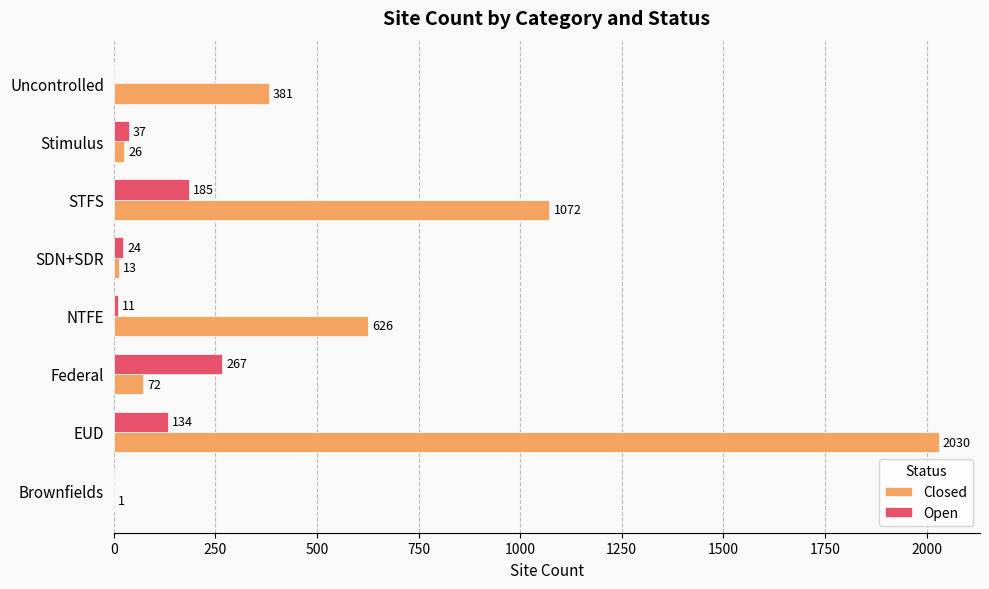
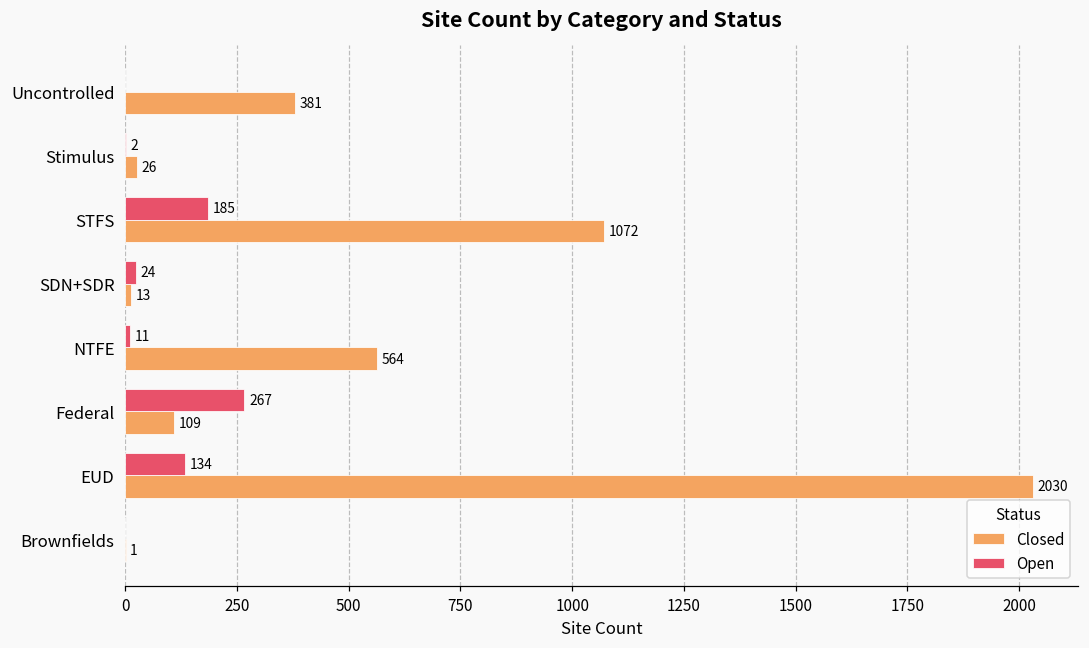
Open, Stimulus: 37 -> 2
Closed, NTFE: 626 -> 564
Closed, Federal: 72 -> 109
